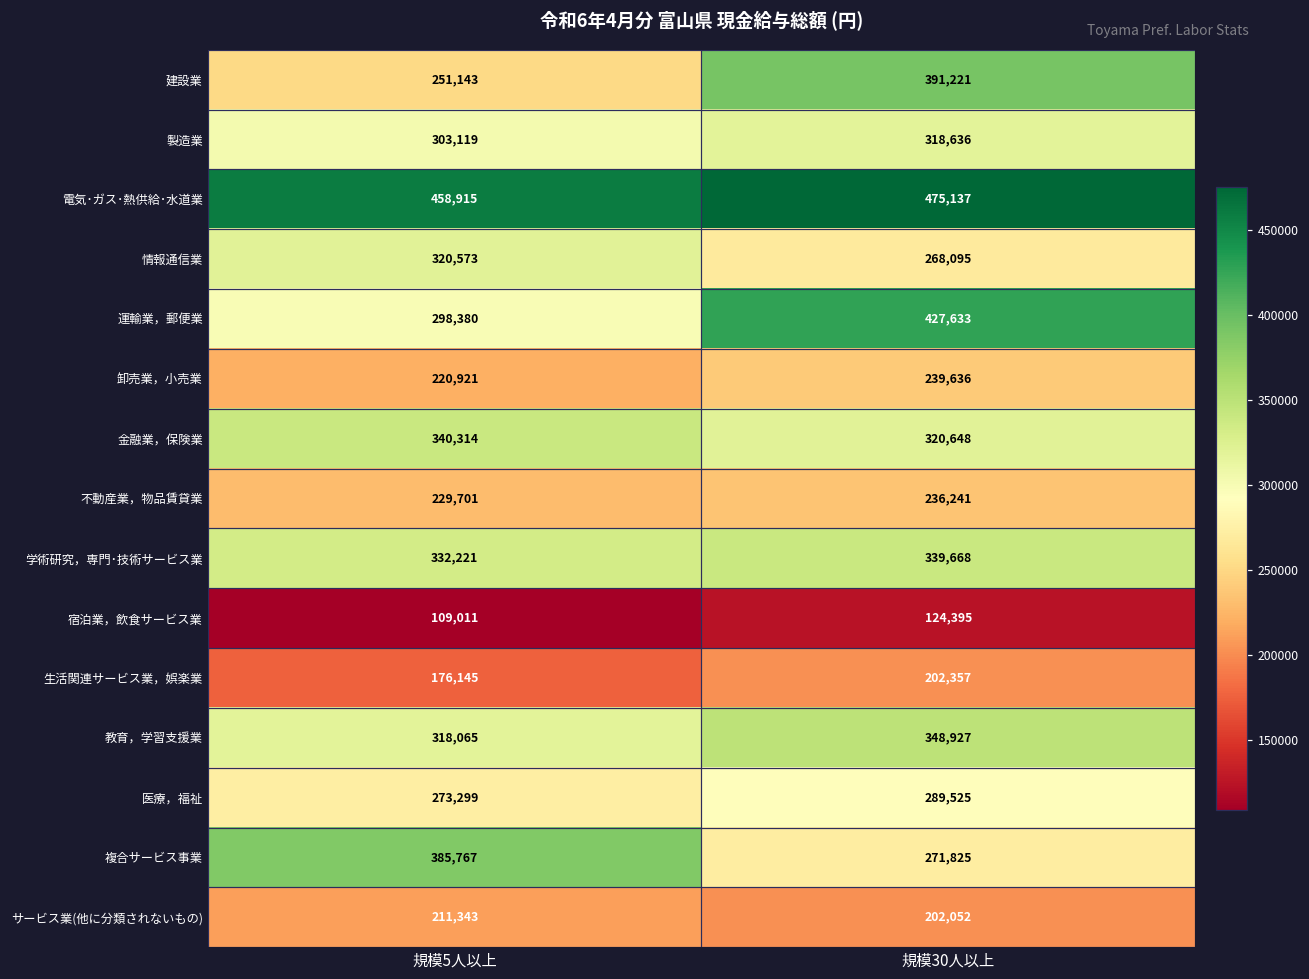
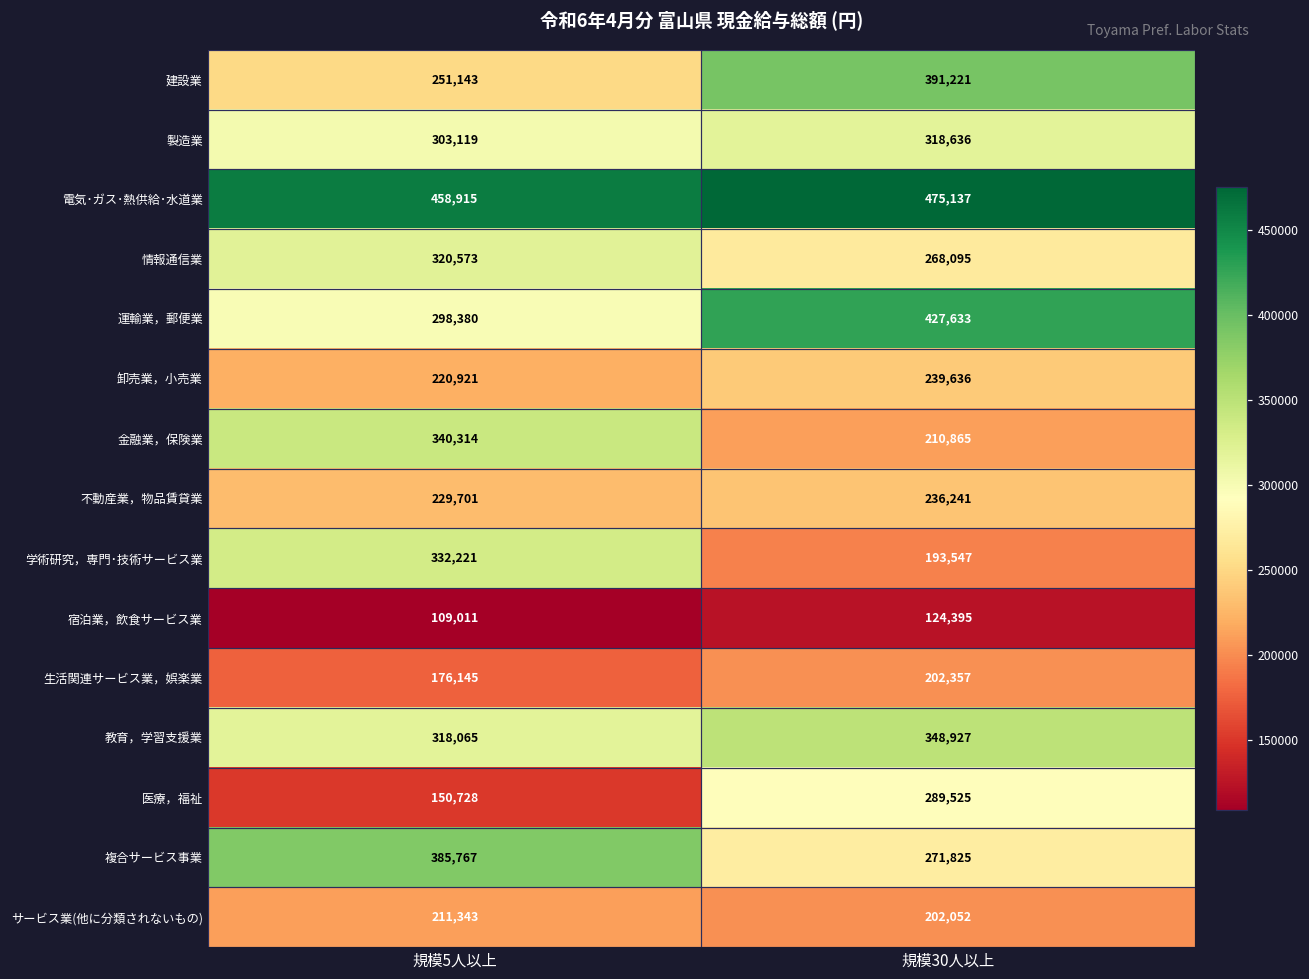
金融業，保険業, 規模30人以上: 320,648 -> 210,865
学術研究，専門･技術サービス業, 規模30人以上: 339,668 -> 193,547
医療，福祉, 規模5人以上: 273,299 -> 150,728
